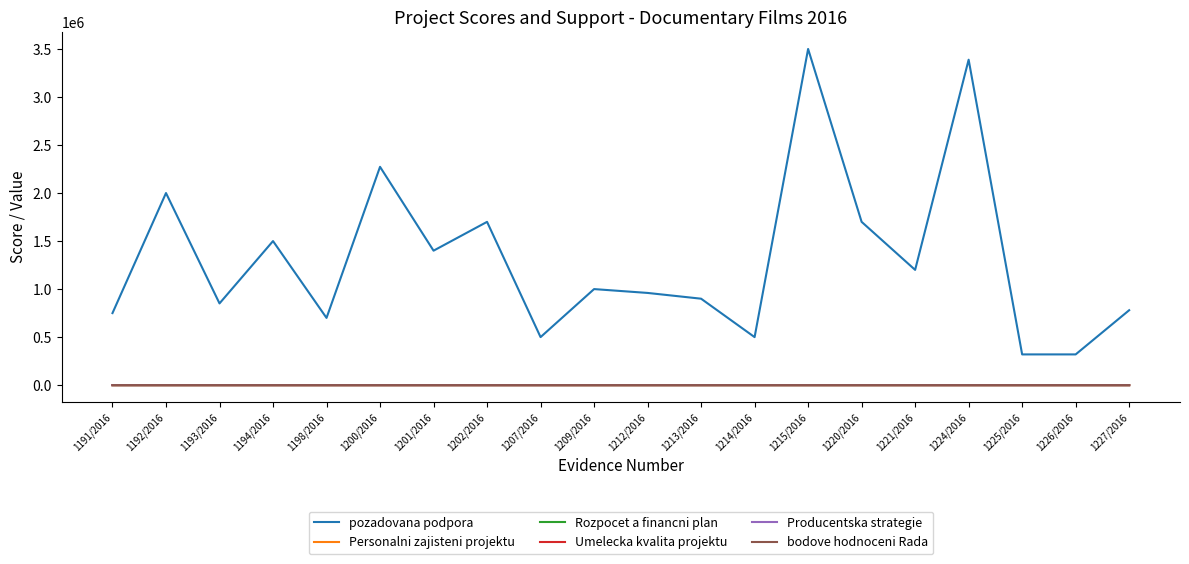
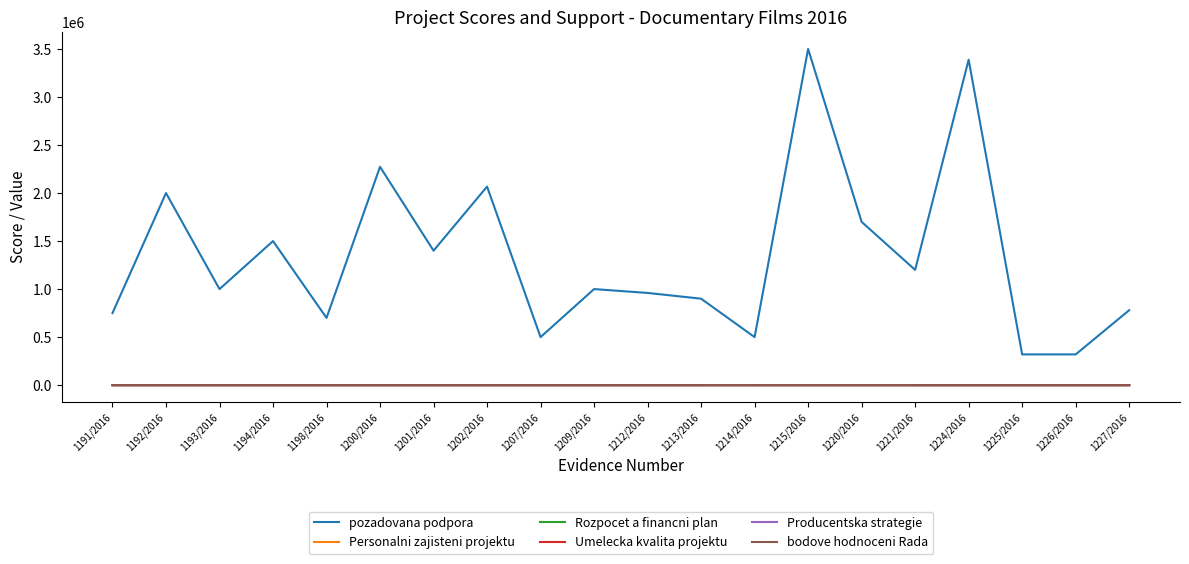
pozadovana podpora, 1193/2016: 900000 -> 1000000
pozadovana podpora, 1202/2016: 1700000 -> 2100000
